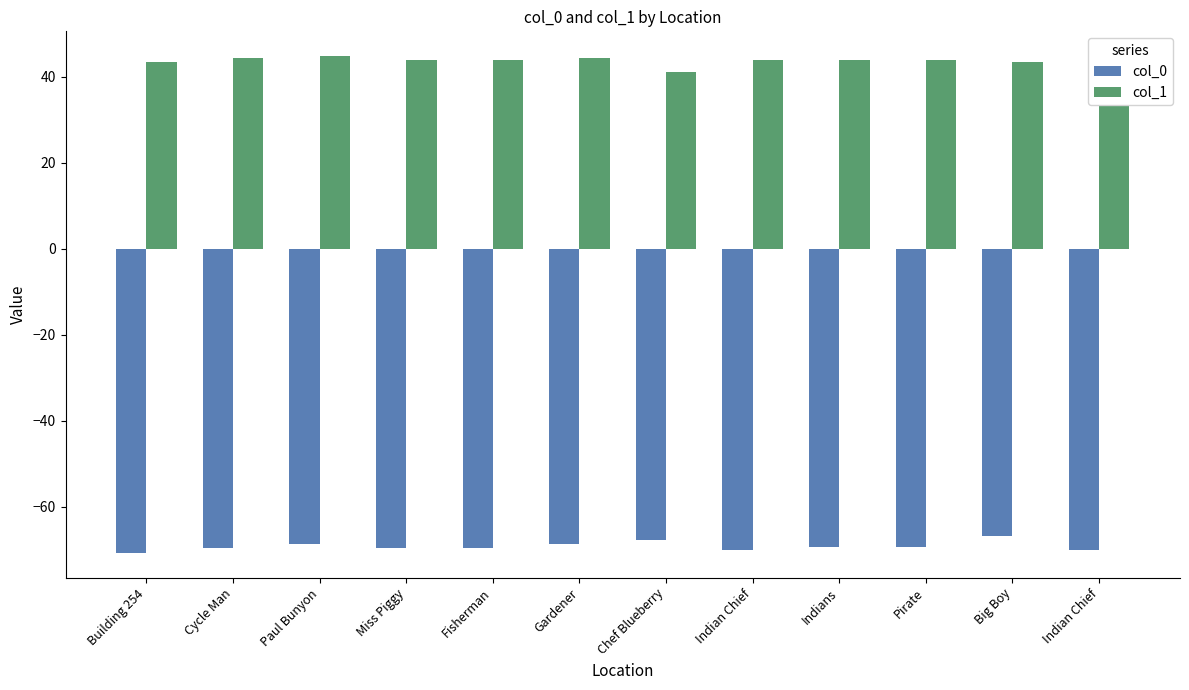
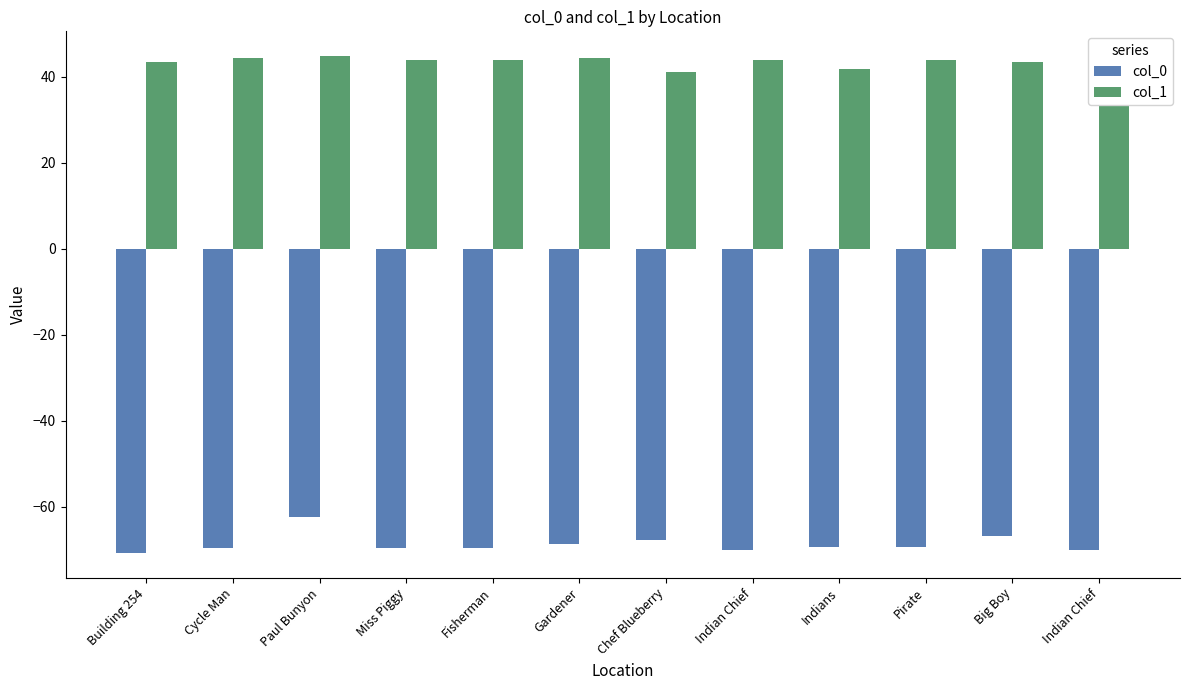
col_0, Paul Bunyon: -69 -> -62
col_1, Indians: 44 -> 42
